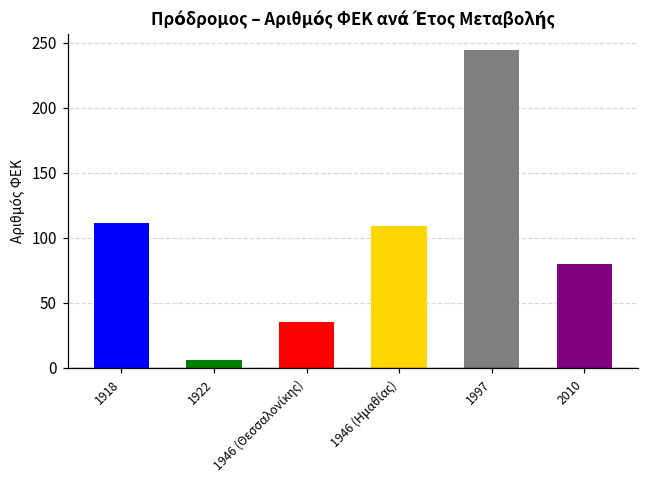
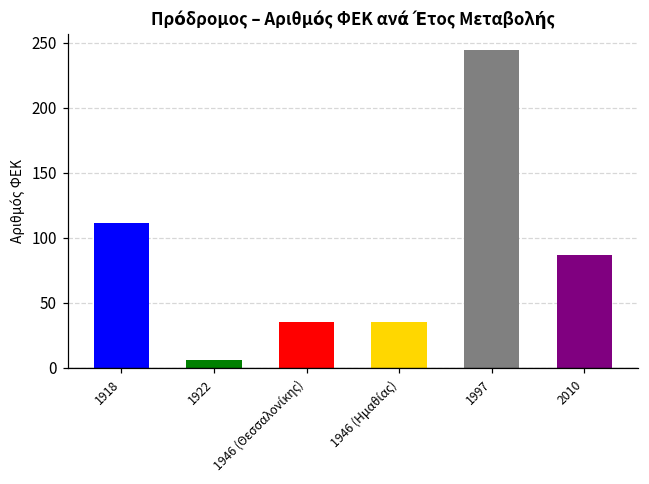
1946 (Ημαθίας): 109 -> 35
2010: 80 -> 87
